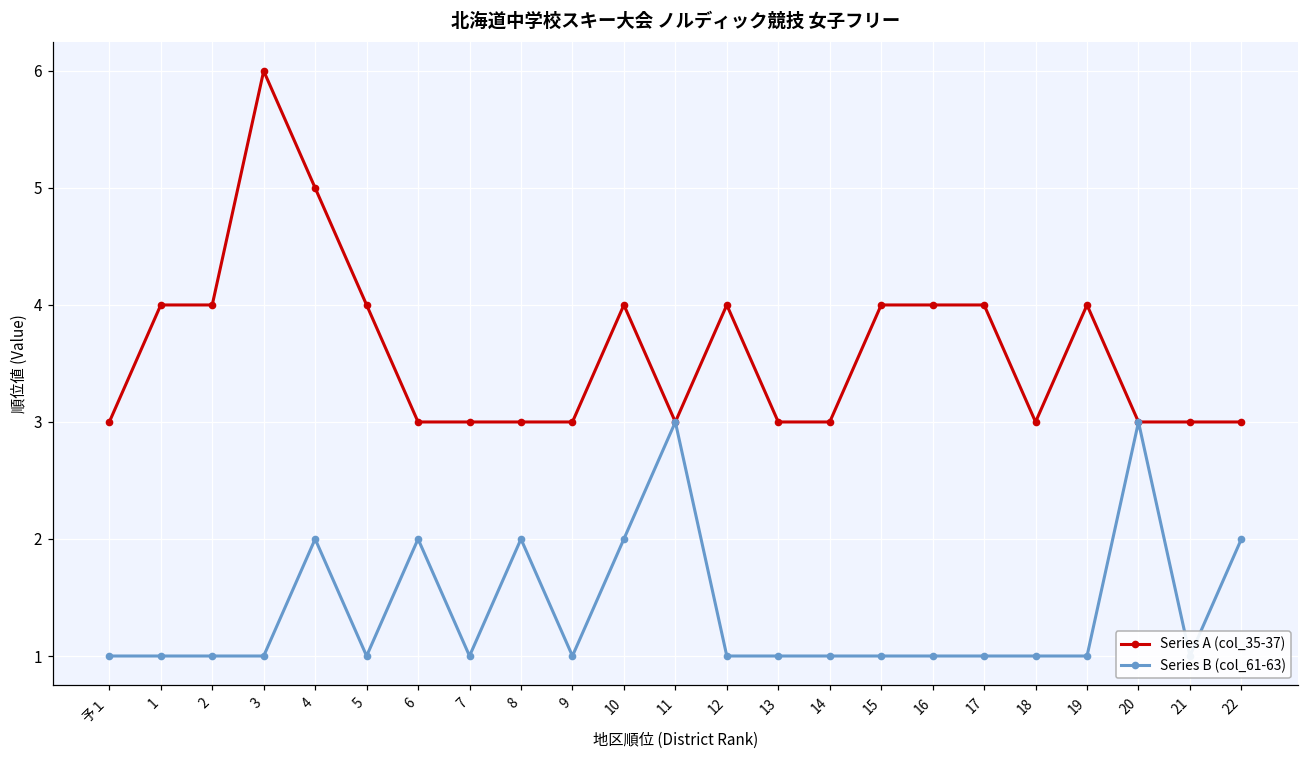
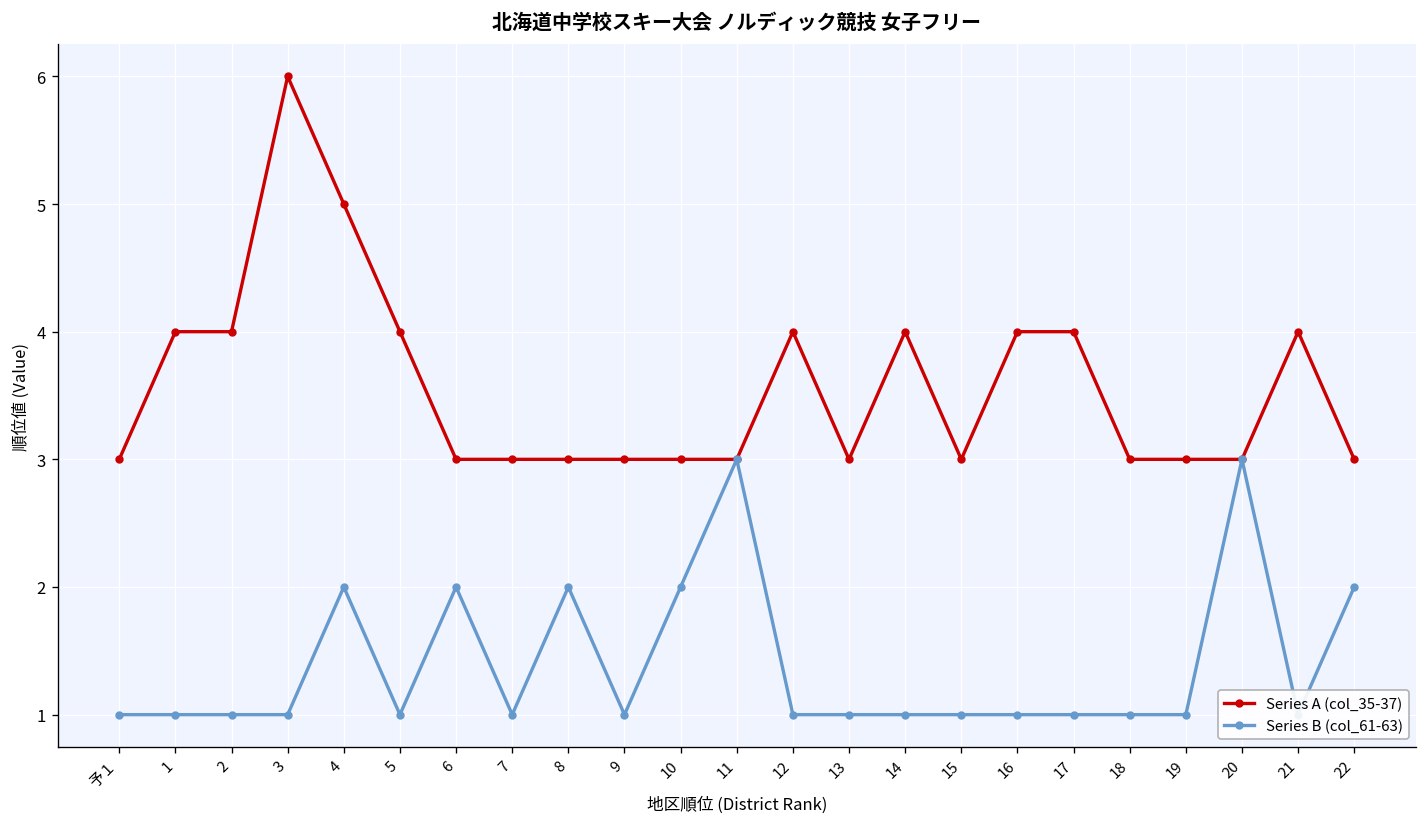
Series A (col_35-37), 10: 4 -> 3
Series A (col_35-37), 14: 3 -> 4
Series A (col_35-37), 15: 4 -> 3
Series A (col_35-37), 19: 4 -> 3
Series A (col_35-37), 21: 3 -> 4
